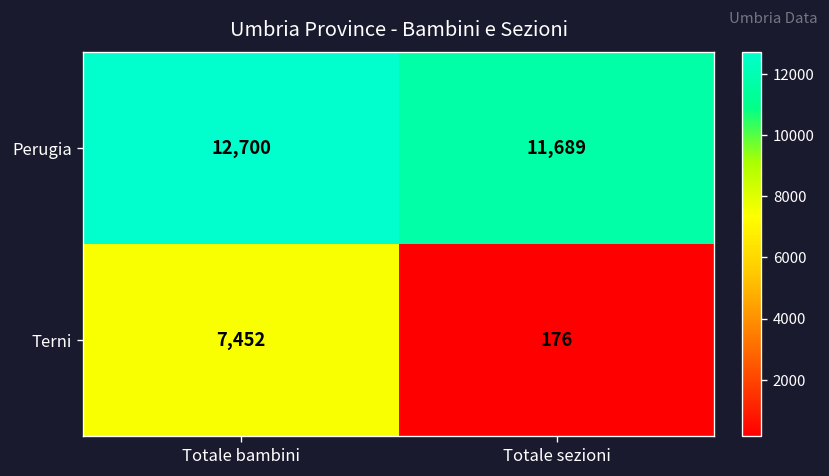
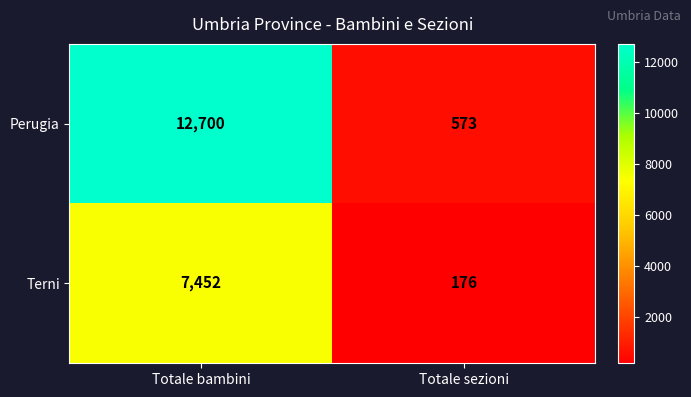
Perugia, Totale sezioni: 11,689 -> 573
